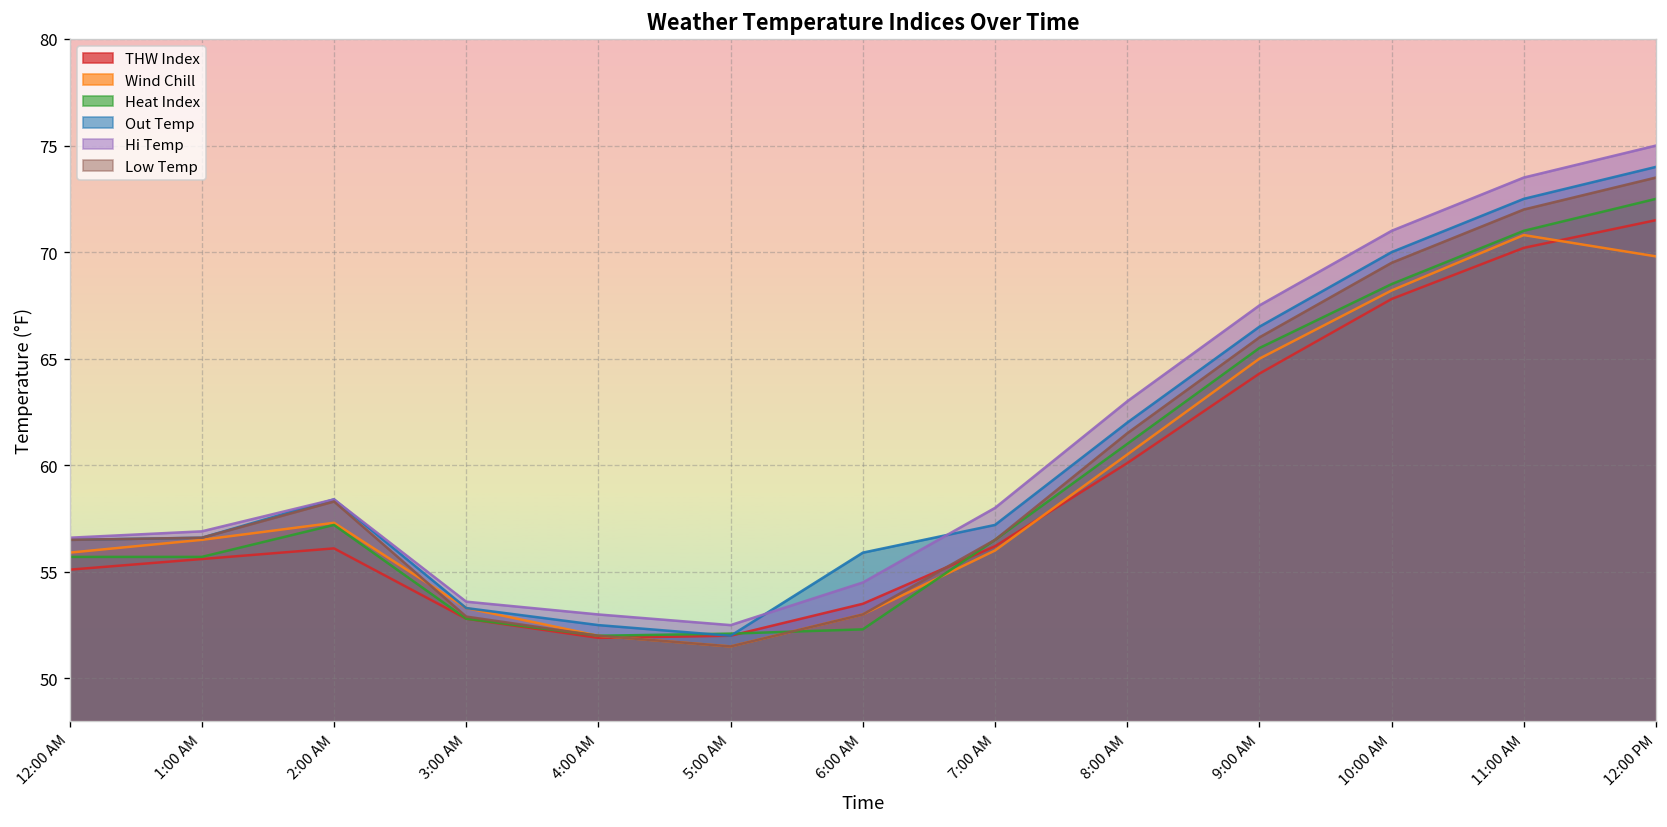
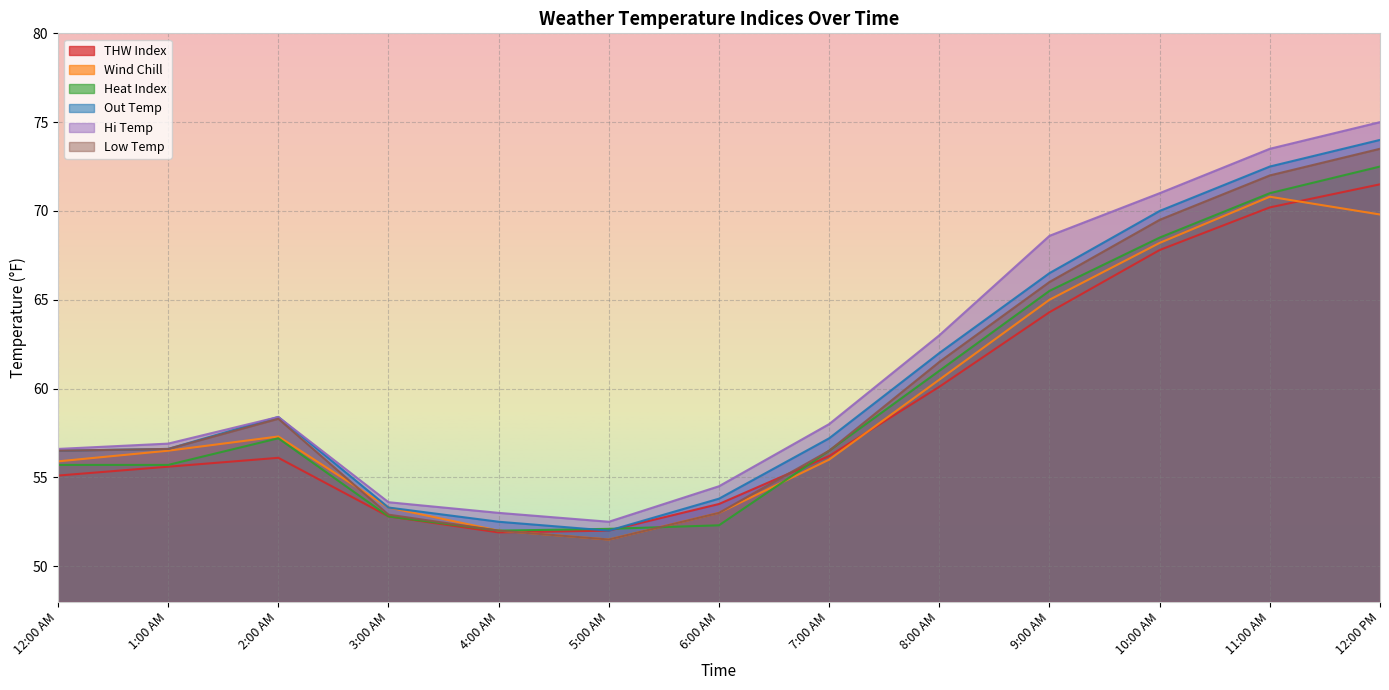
Out Temp, 6:00 AM: 55.9 -> 53.8
Hi Temp, 9:00 AM: 67.5 -> 68.6
